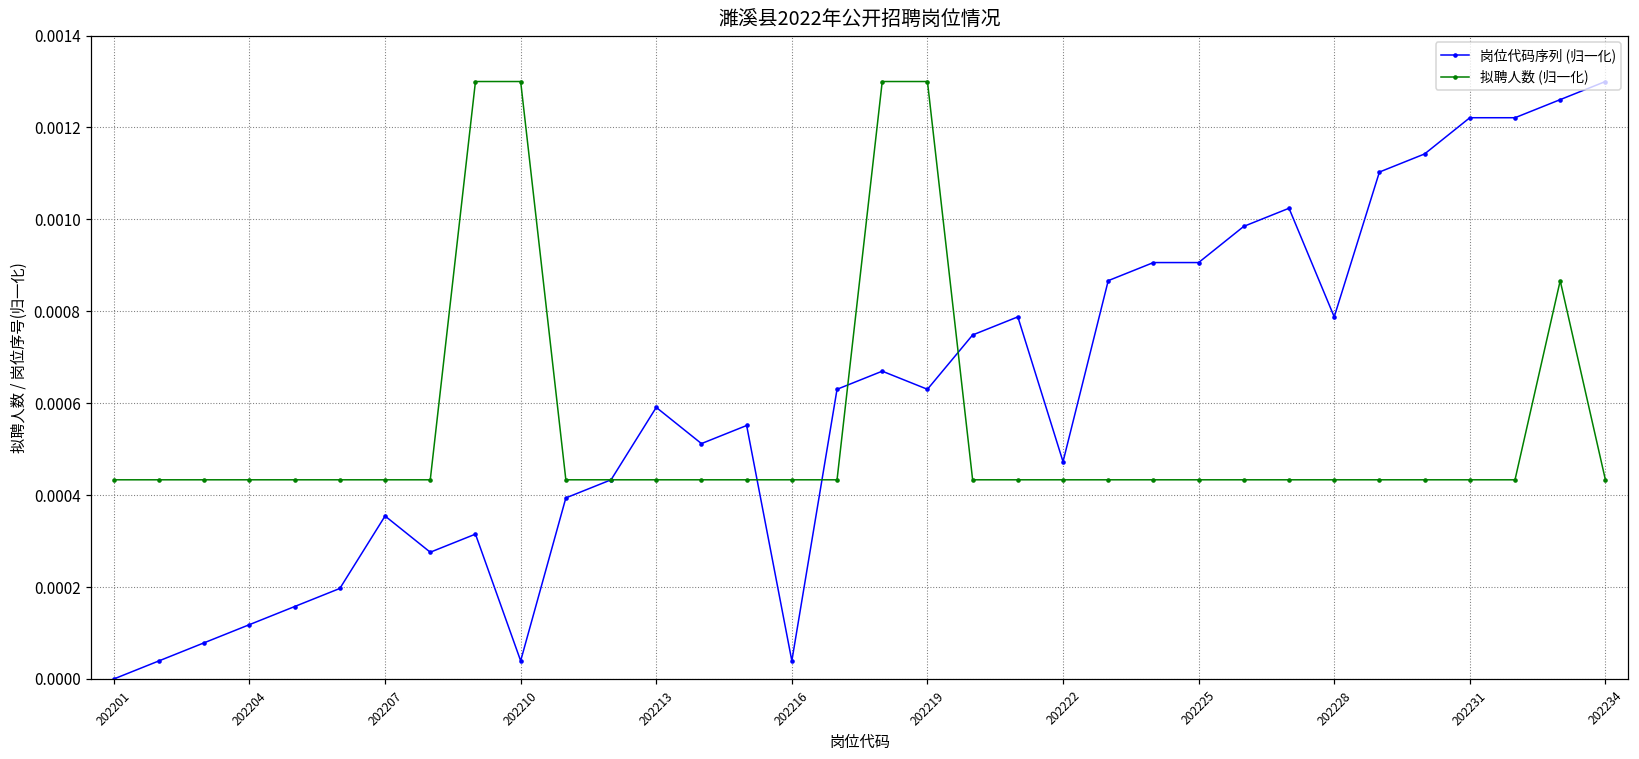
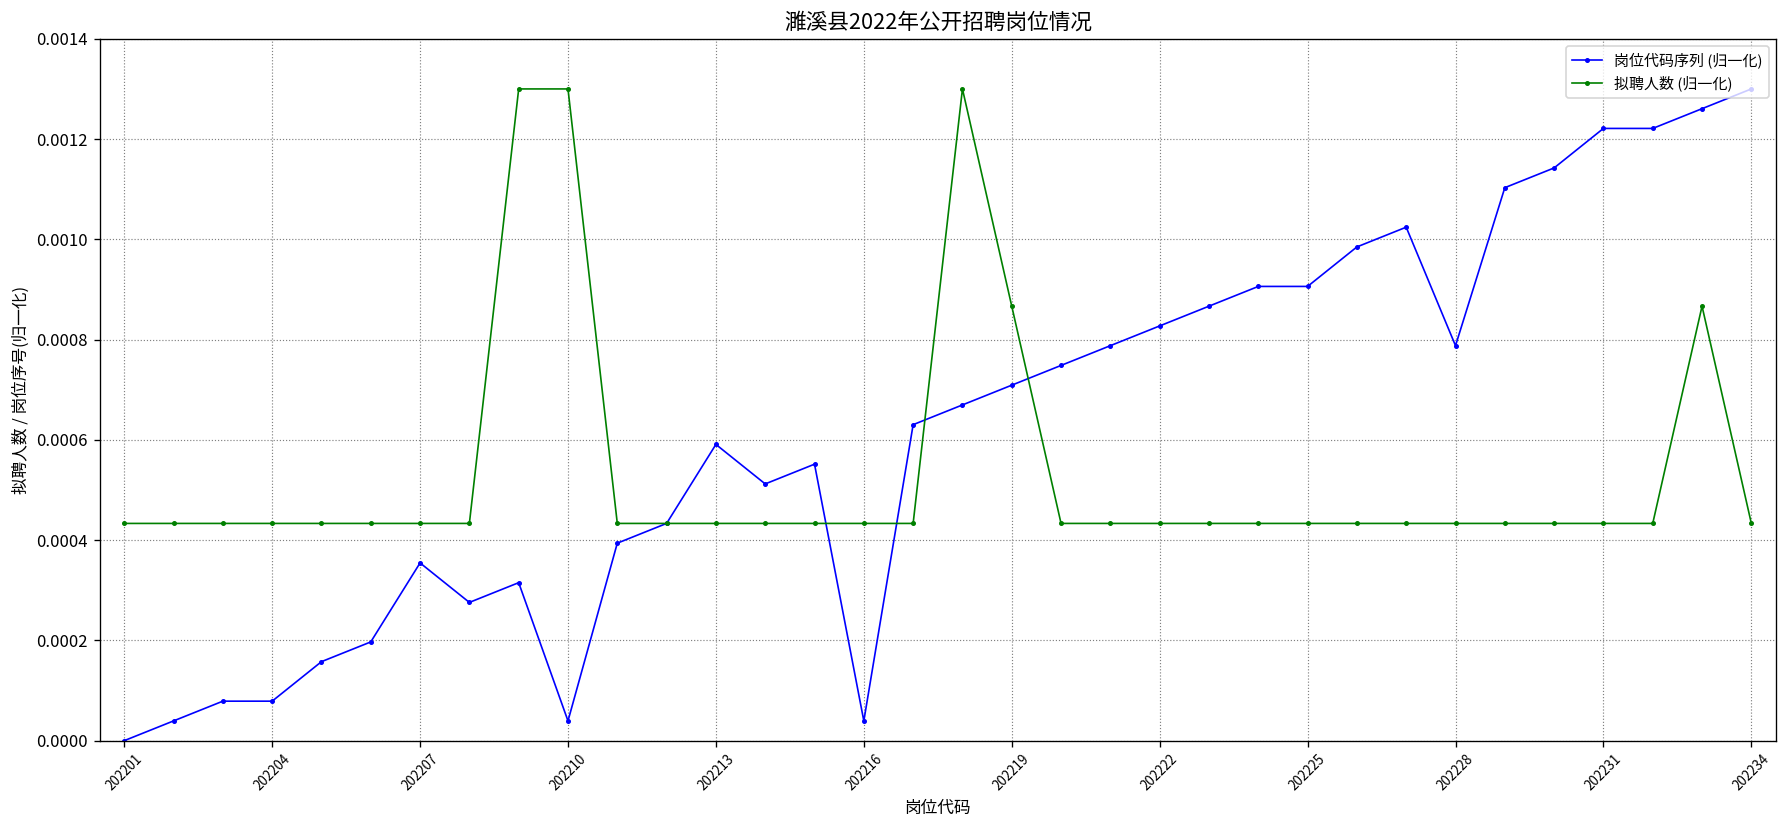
岗位代码序列 (归一化), 202204: 0.00012 -> 0.00008
岗位代码序列 (归一化), 202219: 0.00063 -> 0.00071
拟聘人数 (归一化), 202219: 0.00130 -> 0.00087
岗位代码序列 (归一化), 202222: 0.00047 -> 0.00083
